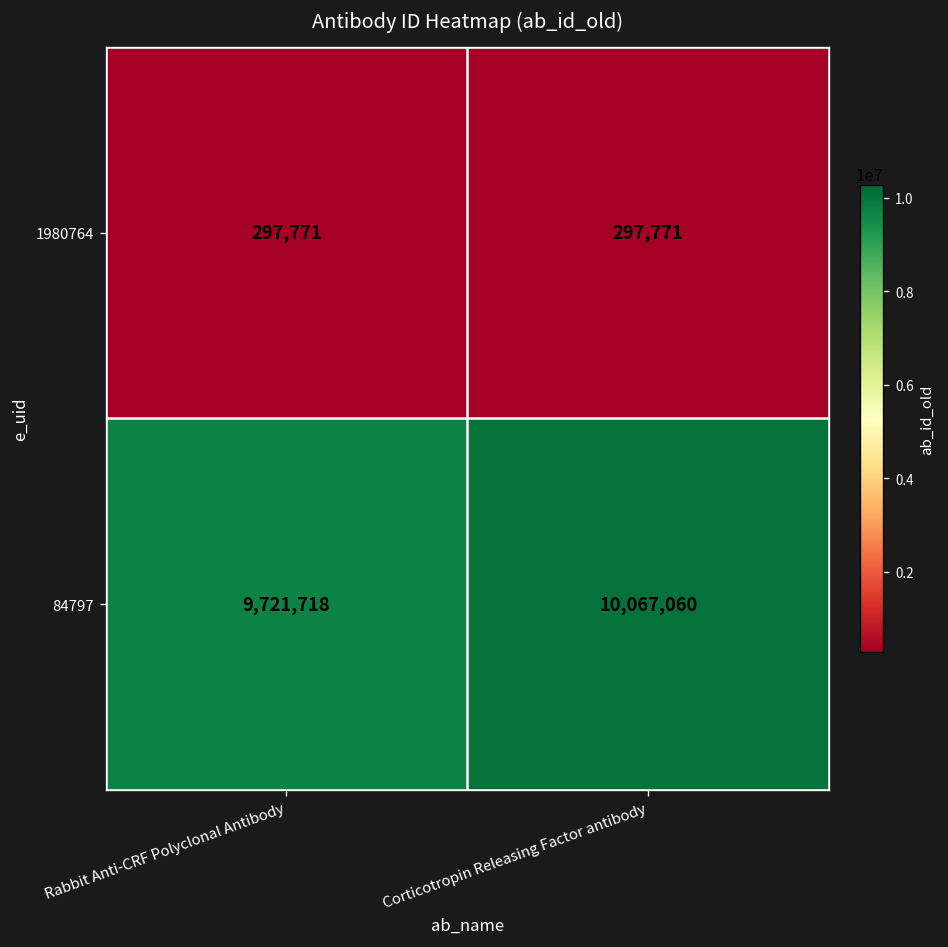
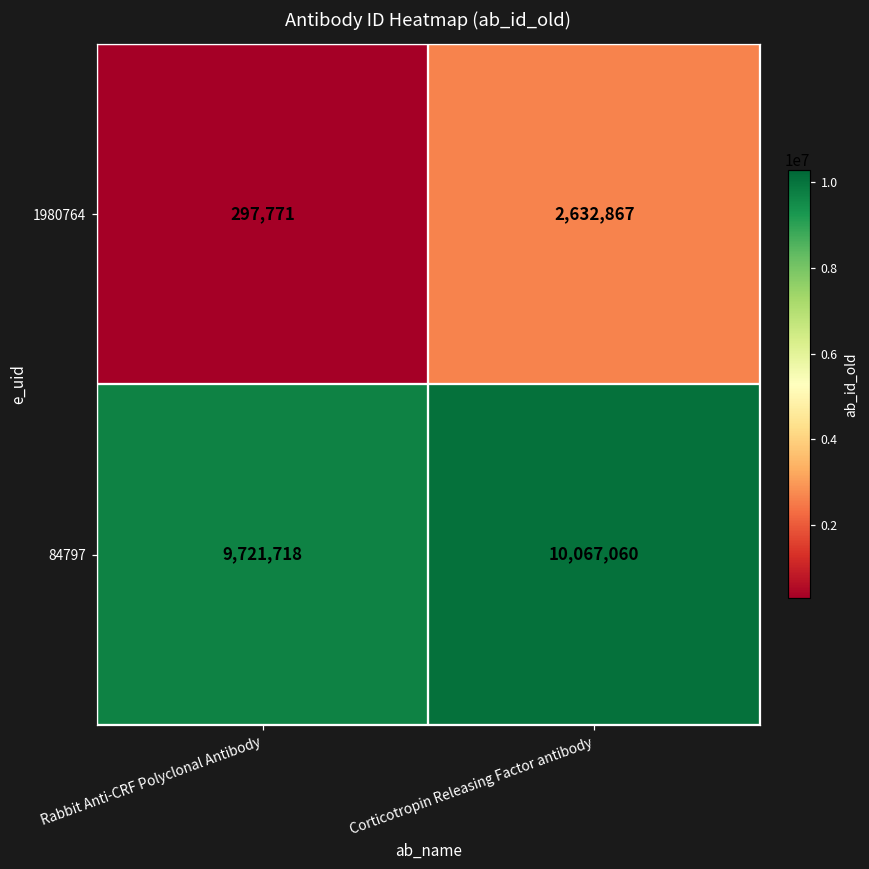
1980764, Corticotropin Releasing Factor antibody: 297,771 -> 2,632,867
